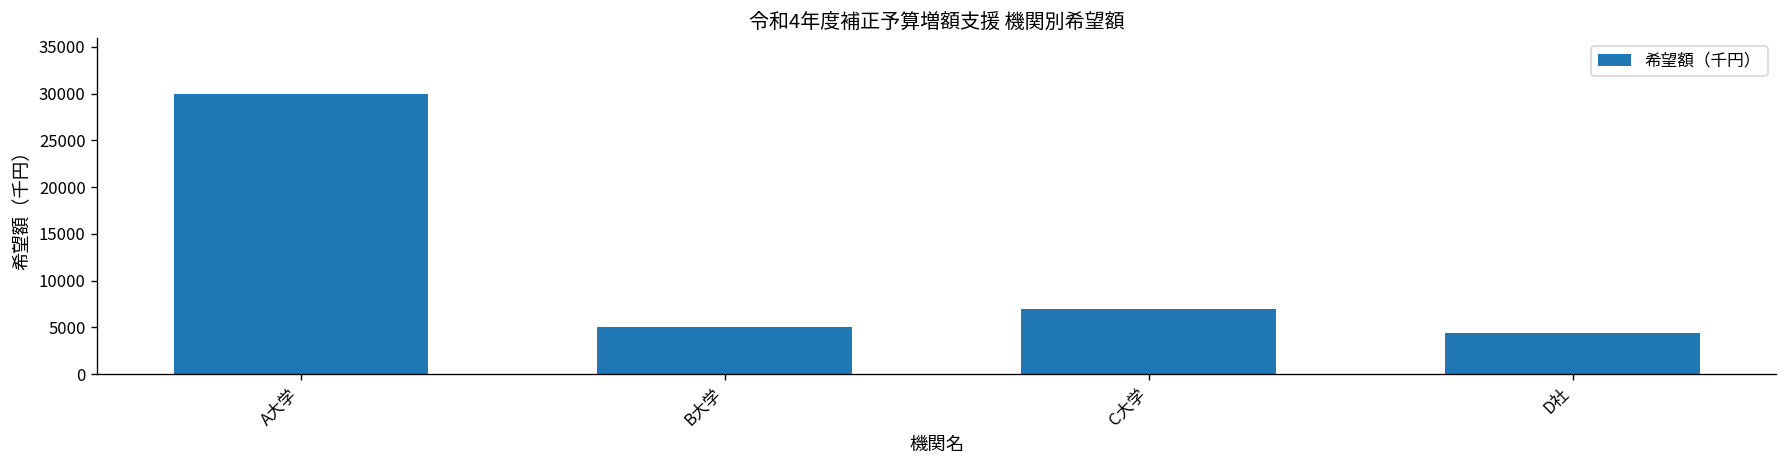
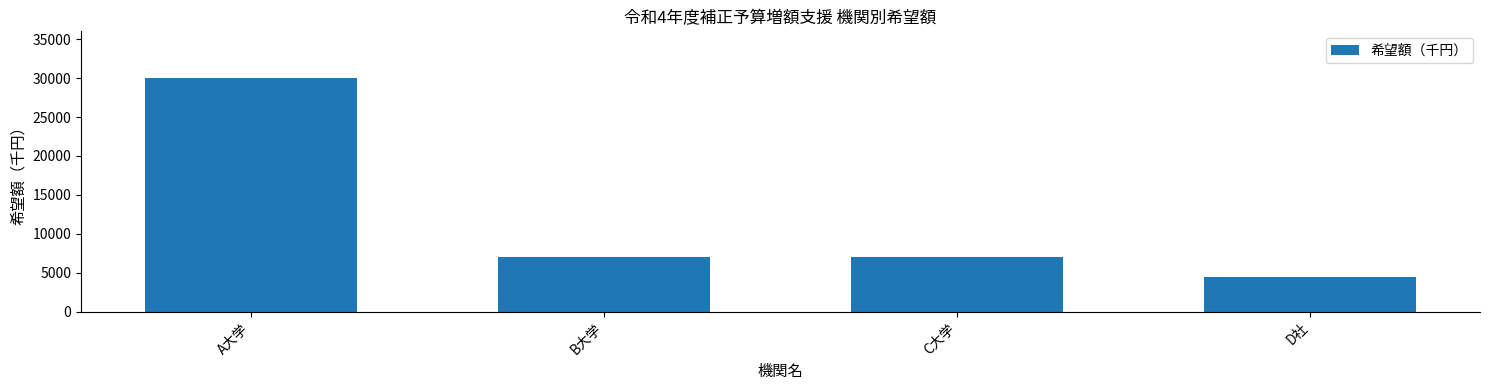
B大学: 5000 -> 7000
